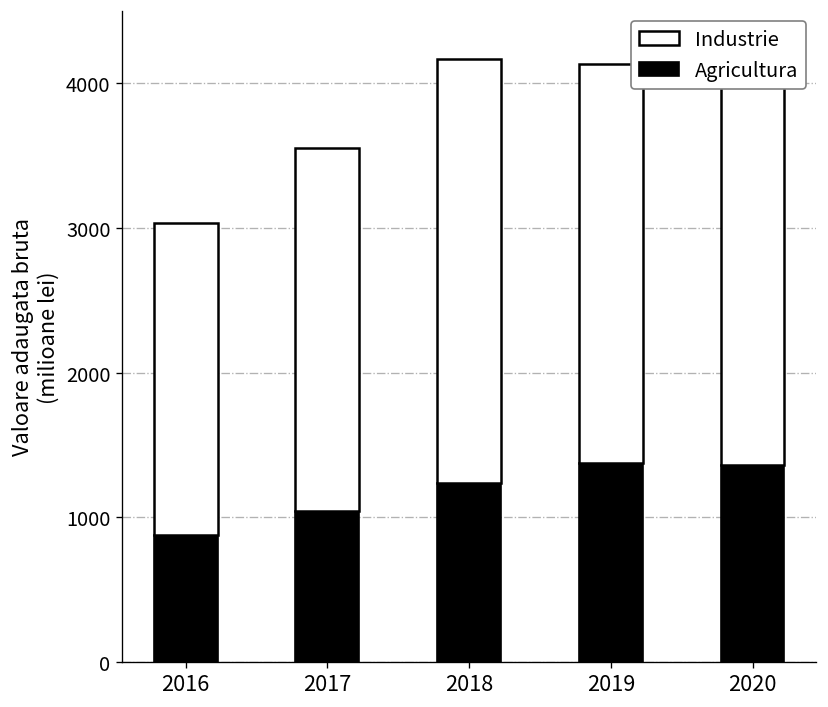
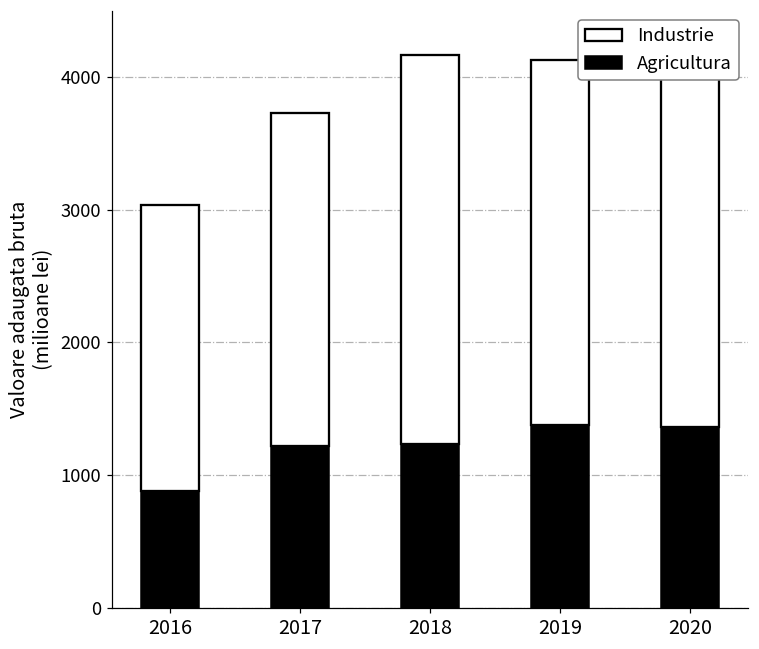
Agricultura, 2017: 1040 -> 1220
